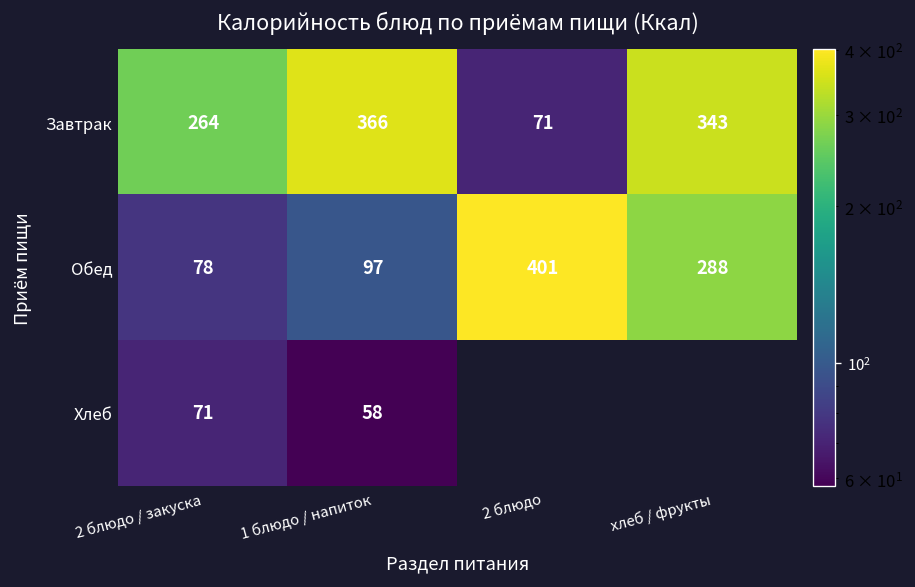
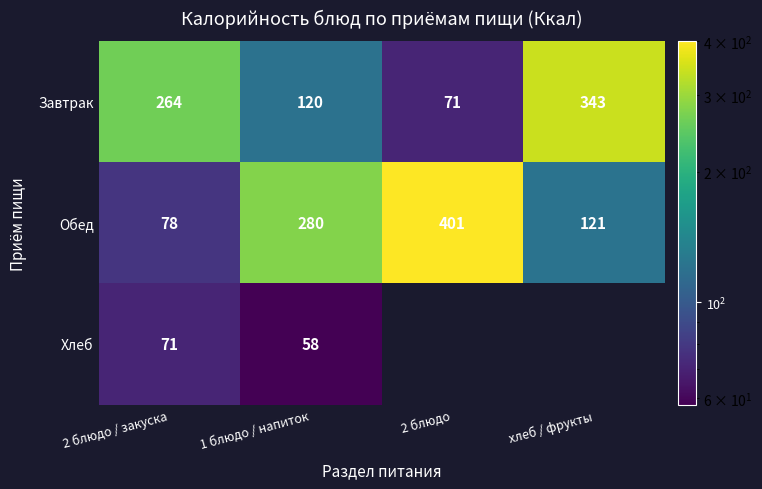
Завтрак, 1 блюдо / напиток: 366 -> 120
Обед, 1 блюдо / напиток: 97 -> 280
Обед, хлеб / фрукты: 288 -> 121
